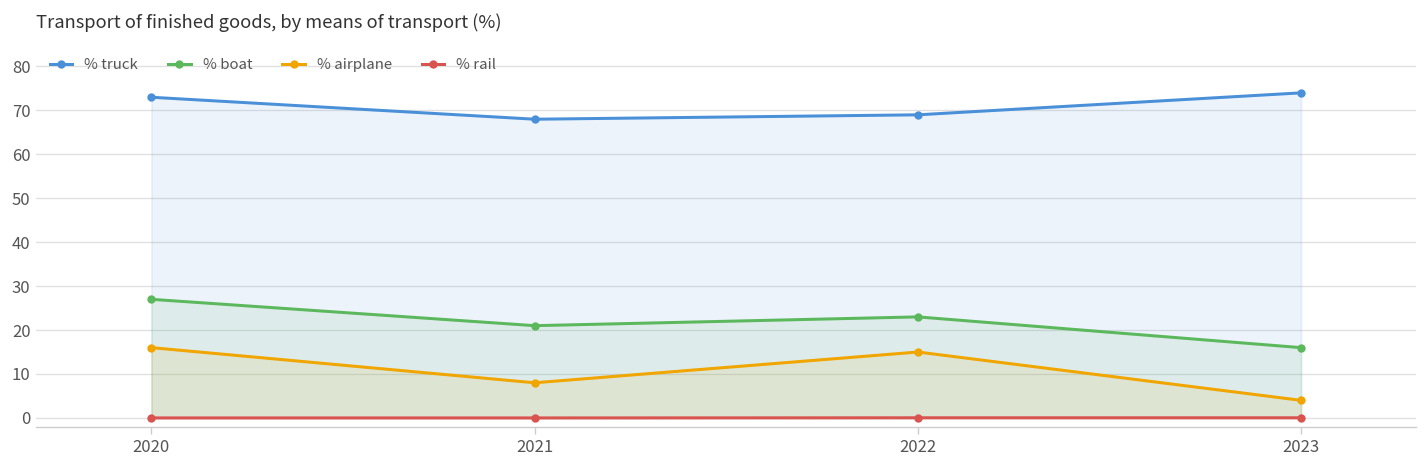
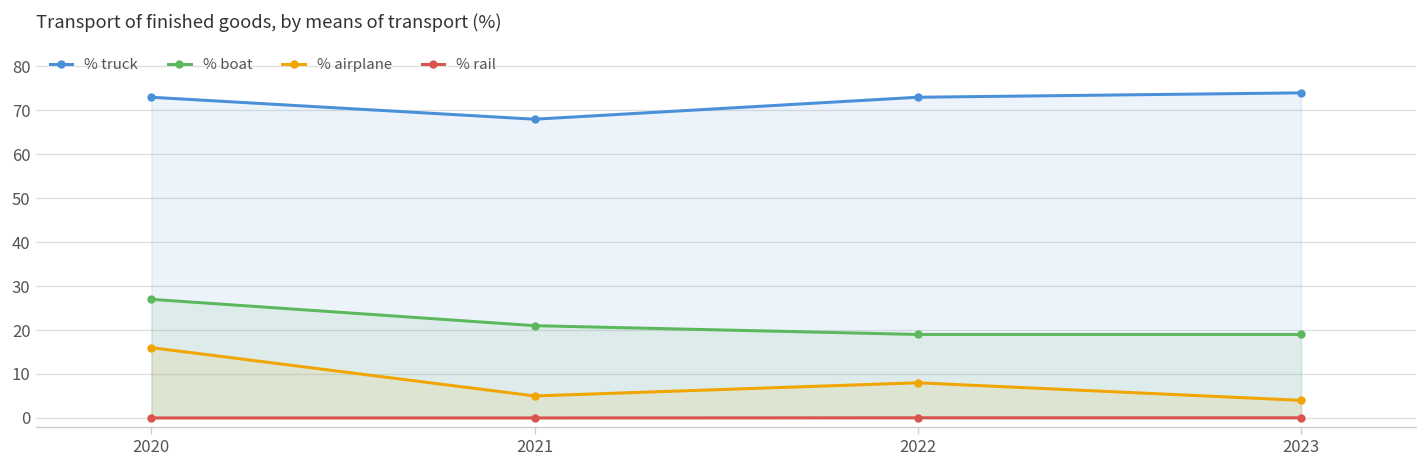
% airplane, 2021: 8 -> 5
% truck, 2022: 69 -> 73
% boat, 2022: 23 -> 19
% airplane, 2022: 15 -> 8
% boat, 2023: 16 -> 19
